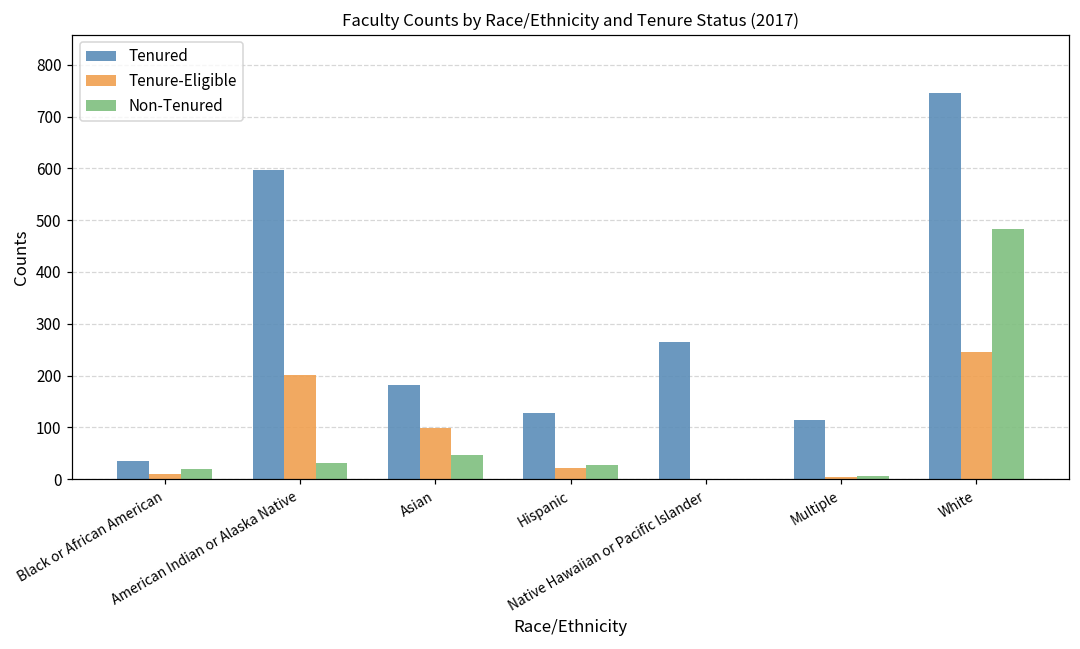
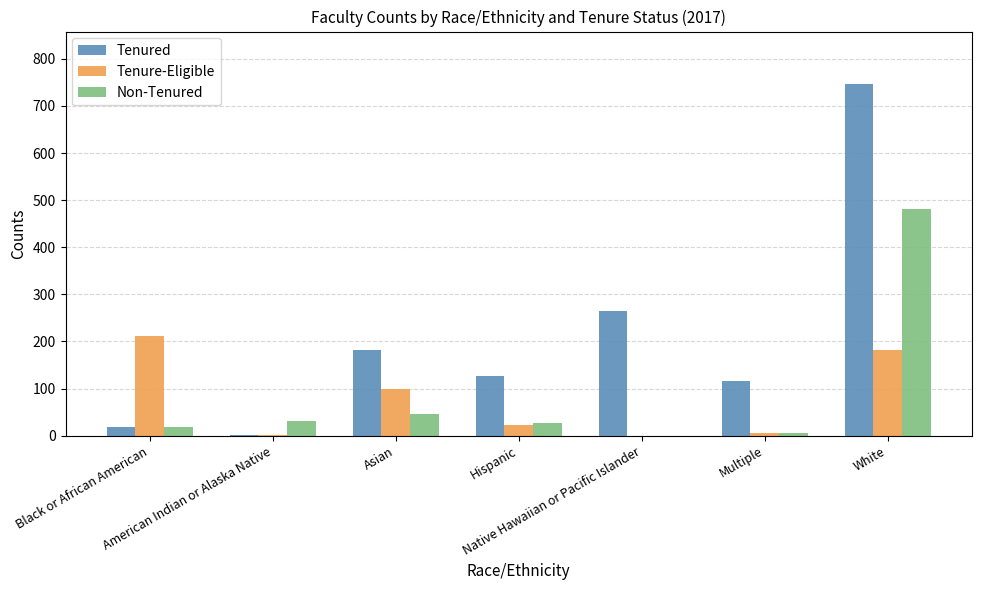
Tenured, Black or African American: 40 -> 20
Tenure-Eligible, Black or African American: 10 -> 210
Tenured, American Indian or Alaska Native: 600 -> 0
Tenure-Eligible, American Indian or Alaska Native: 200 -> 0
Tenure-Eligible, White: 250 -> 180
